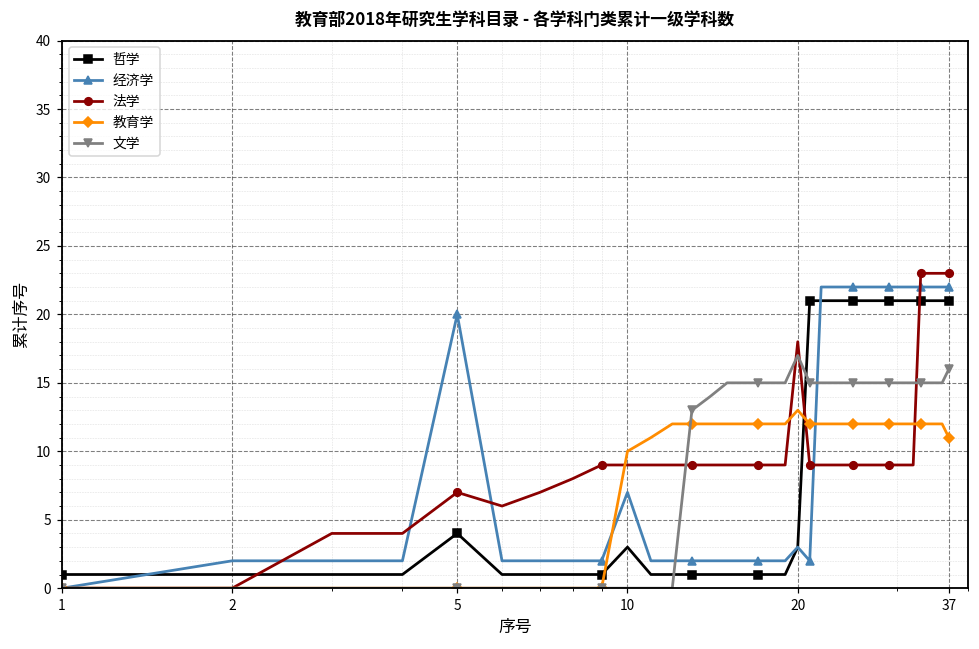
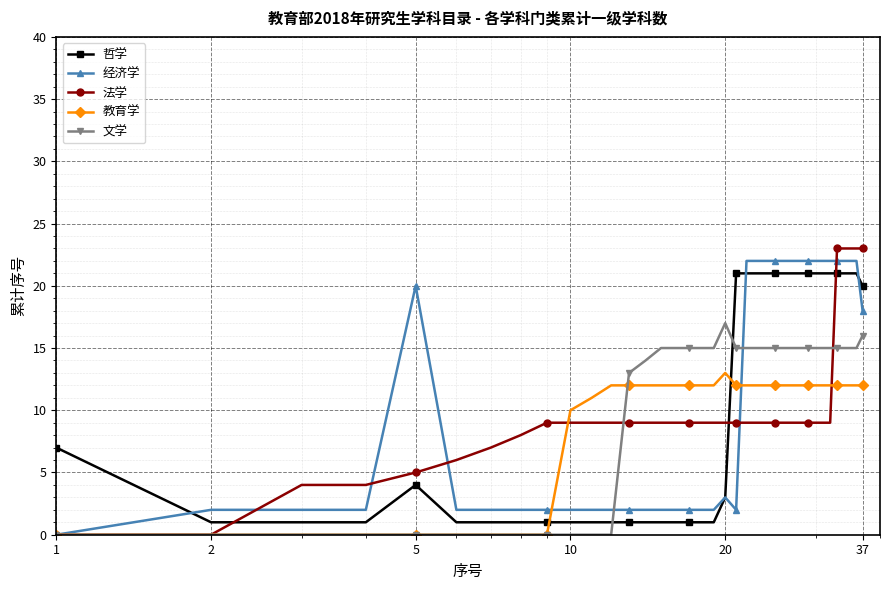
哲学, 1: 1 -> 7
法学, 5: 7 -> 5
哲学, 10: 3 -> 1
经济学, 10: 7 -> 2
法学, 20: 18 -> 9
哲学, 37: 21 -> 20
经济学, 37: 22 -> 18
教育学, 37: 11 -> 12
